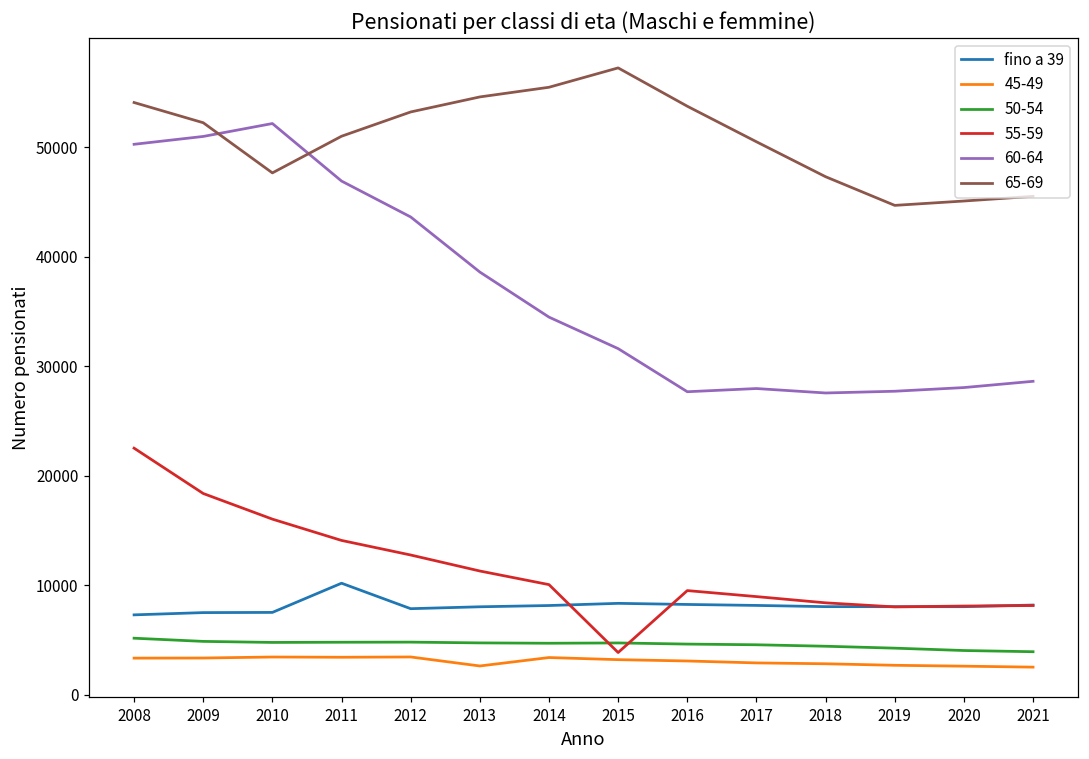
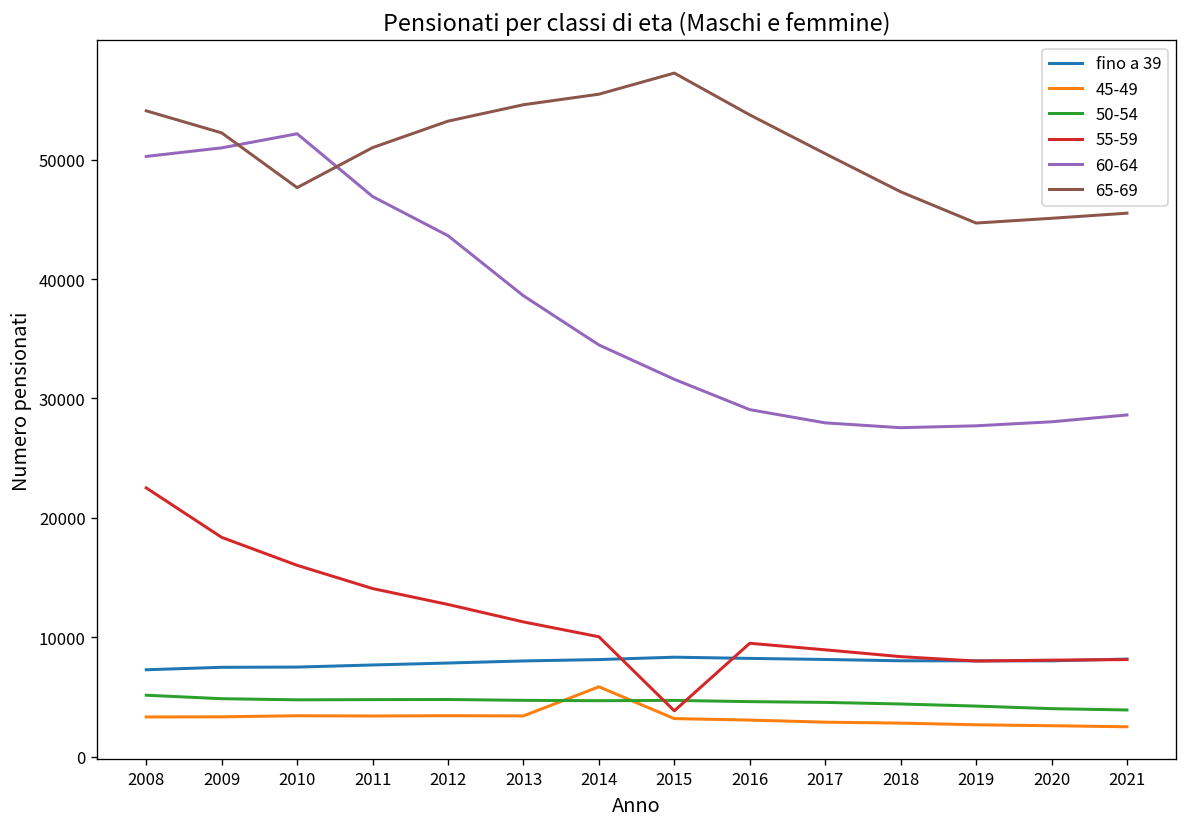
fino a 39, 2011: 10000 -> 8000
45-49, 2013: 2600 -> 3400
45-49, 2014: 3000 -> 6000
60-64, 2016: 28000 -> 29000
